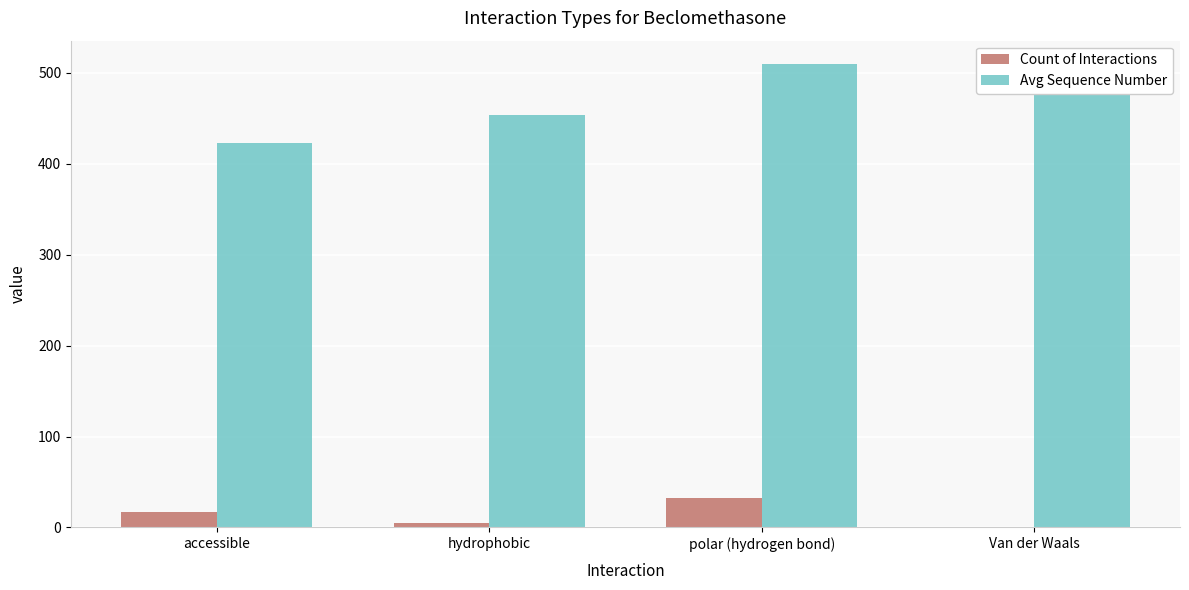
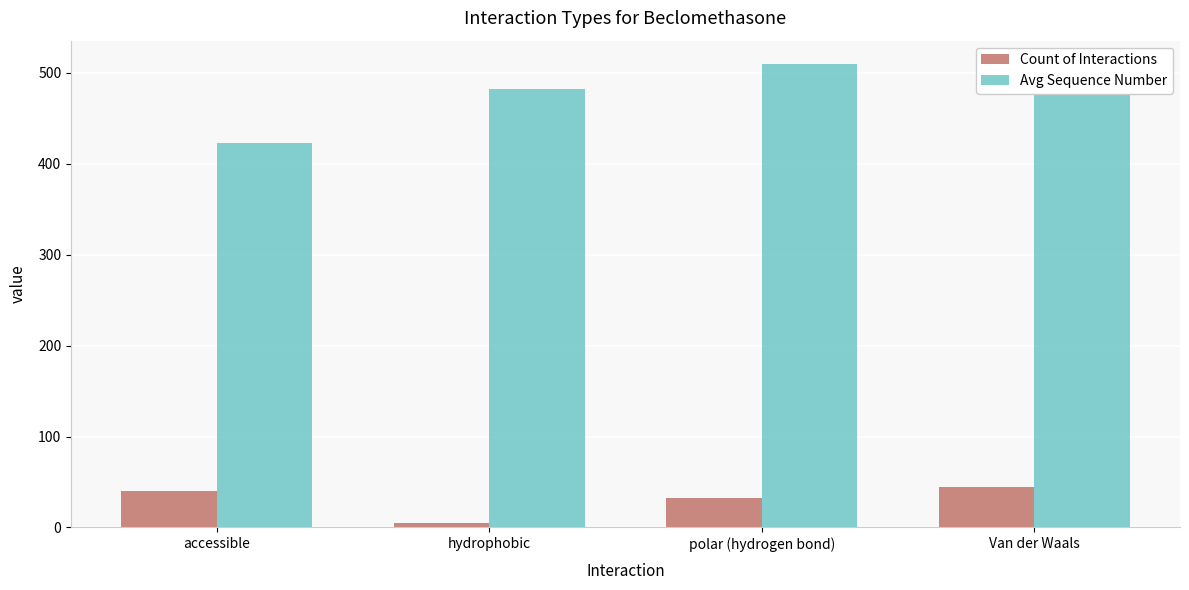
Count of Interactions, accessible: 20 -> 40
Avg Sequence Number, hydrophobic: 450 -> 480
Count of Interactions, Van der Waals: 0 -> 40
